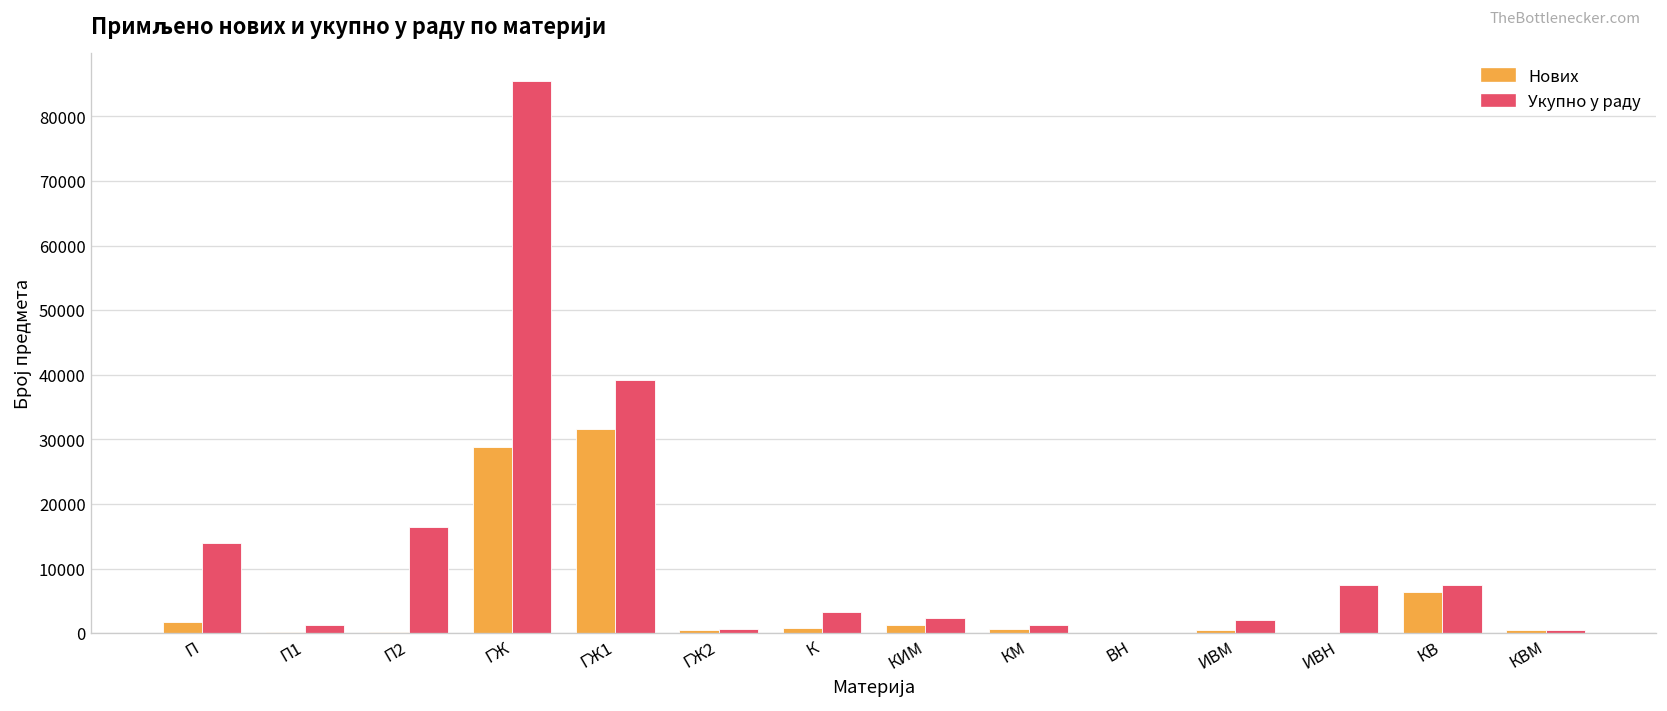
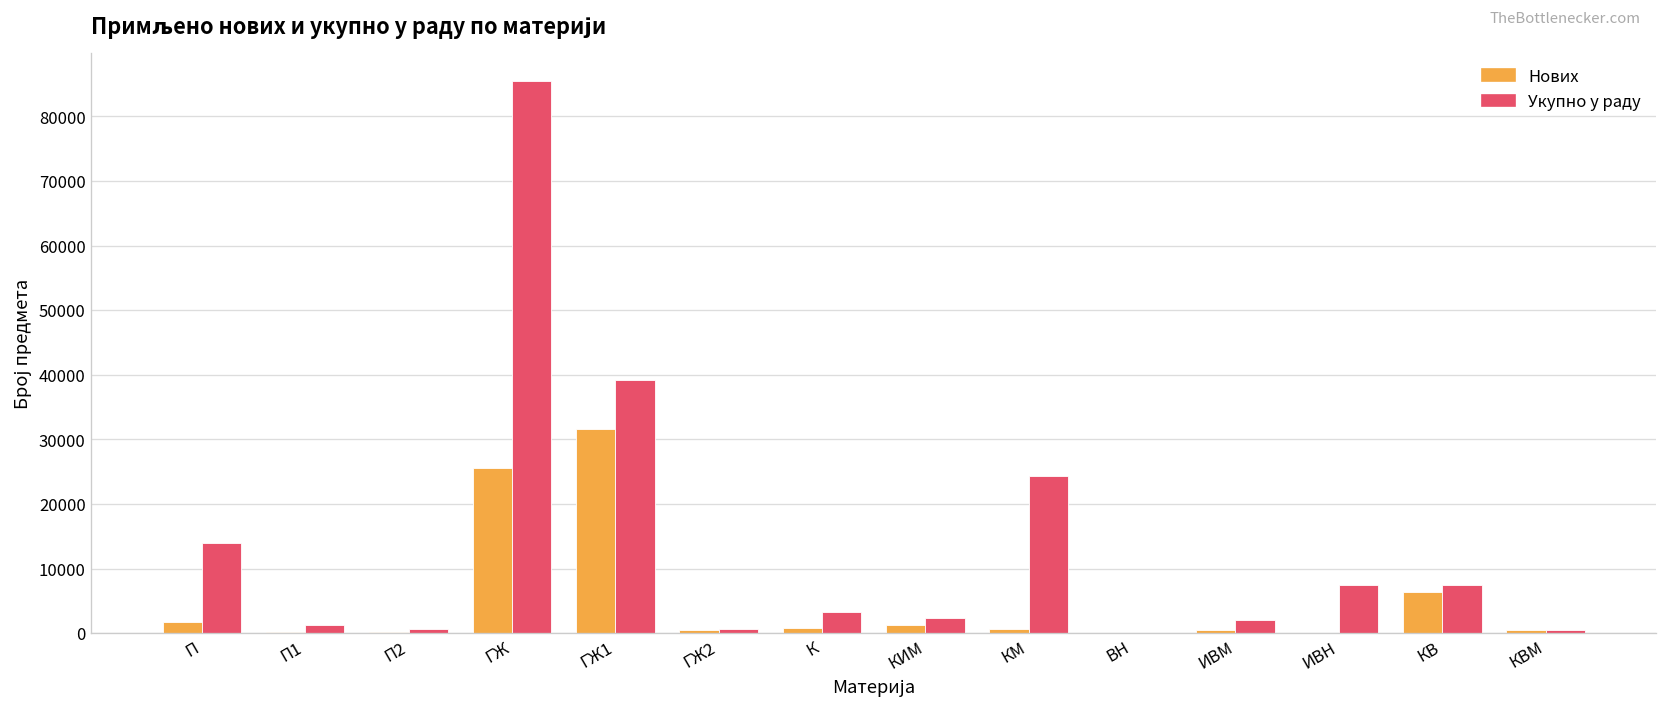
Укупно у раду, П2: 17000 -> 1000
Нових, ГЖ: 29000 -> 26000
Укупно у раду, КМ: 1000 -> 24000
